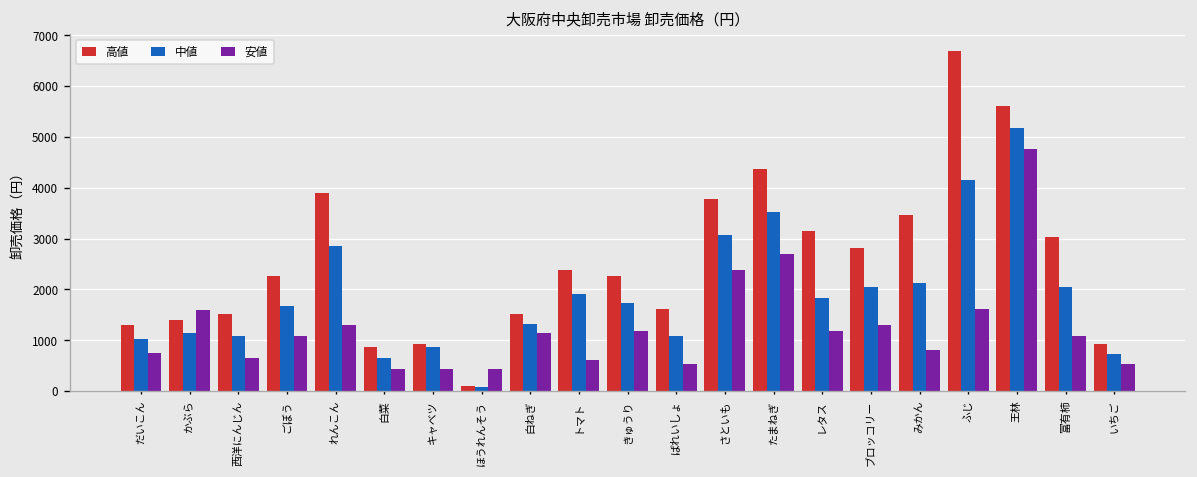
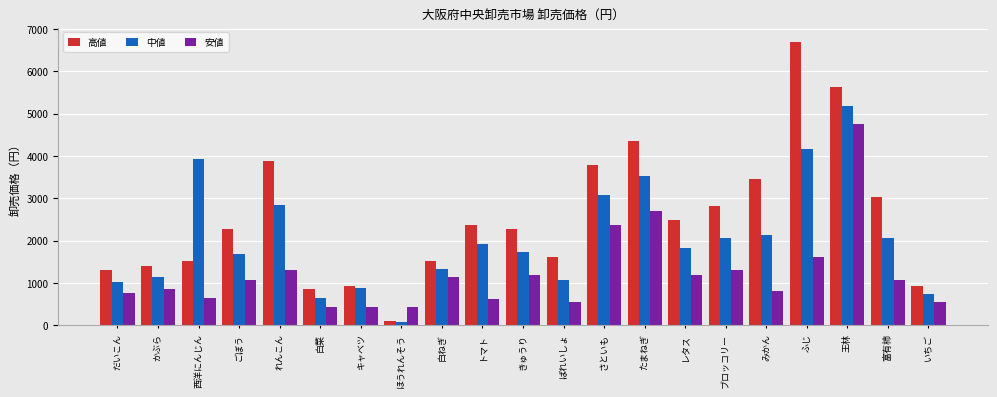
安値, かぶら: 1600 -> 900
中値, 西洋にんじん: 1100 -> 3900
高値, レタス: 3200 -> 2500
